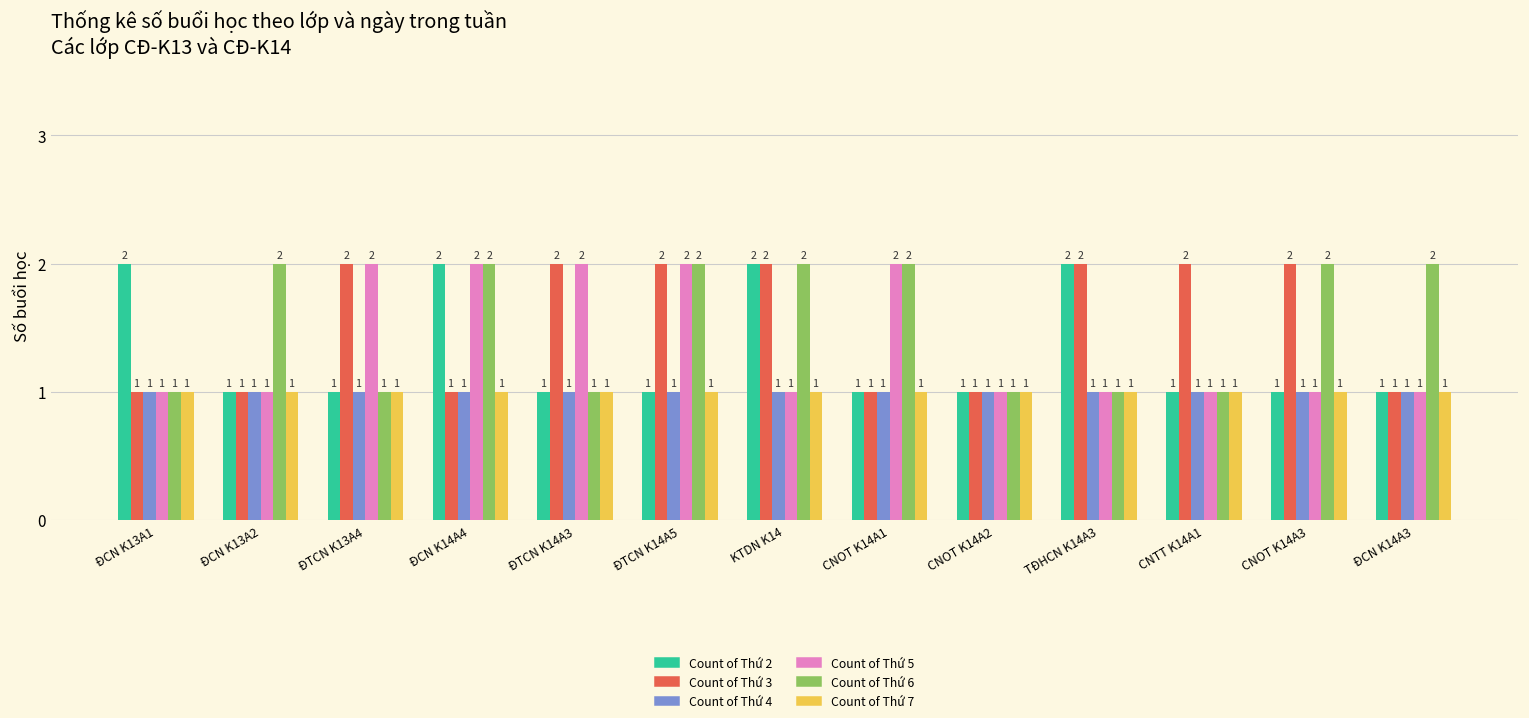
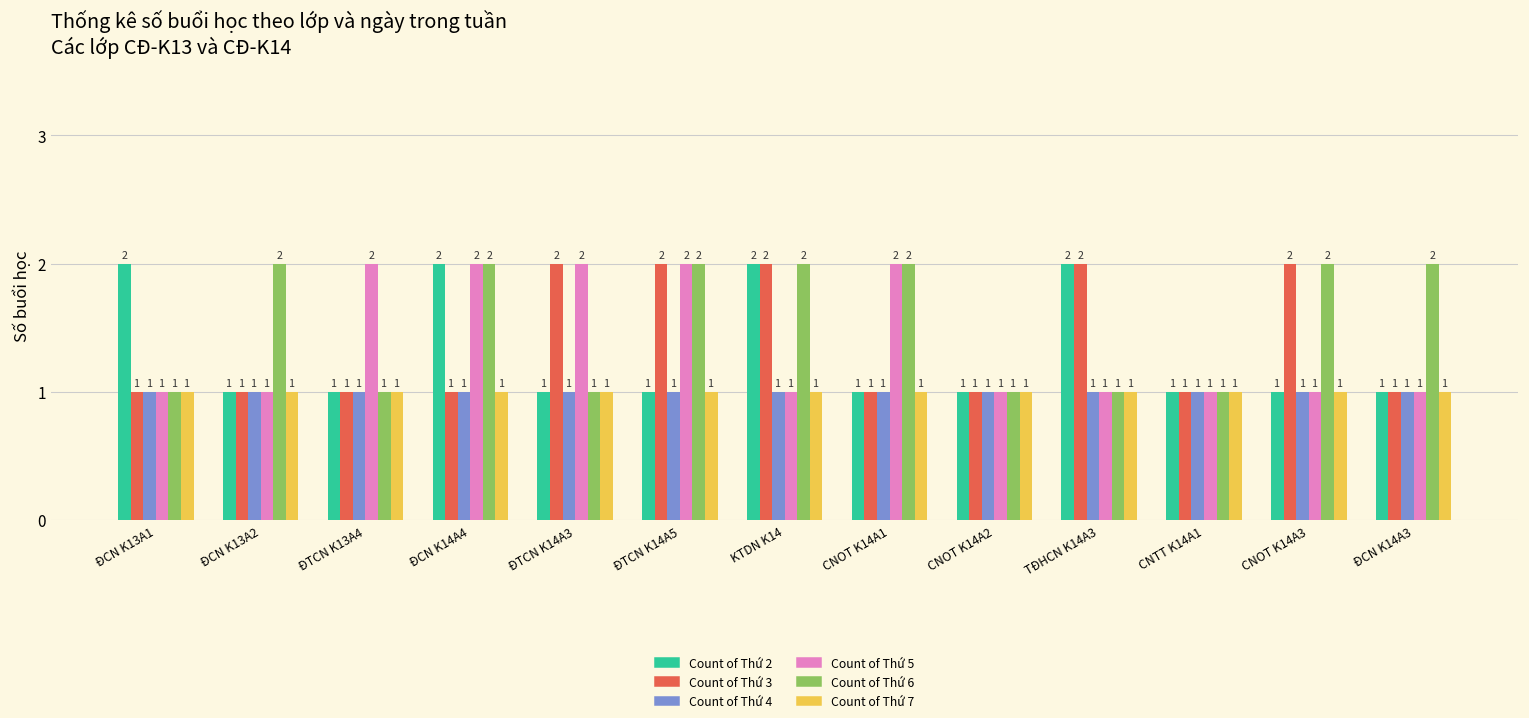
Count of Thứ 3, ĐTCN K13A4: 2 -> 1
Count of Thứ 3, CNTT K14A1: 2 -> 1
